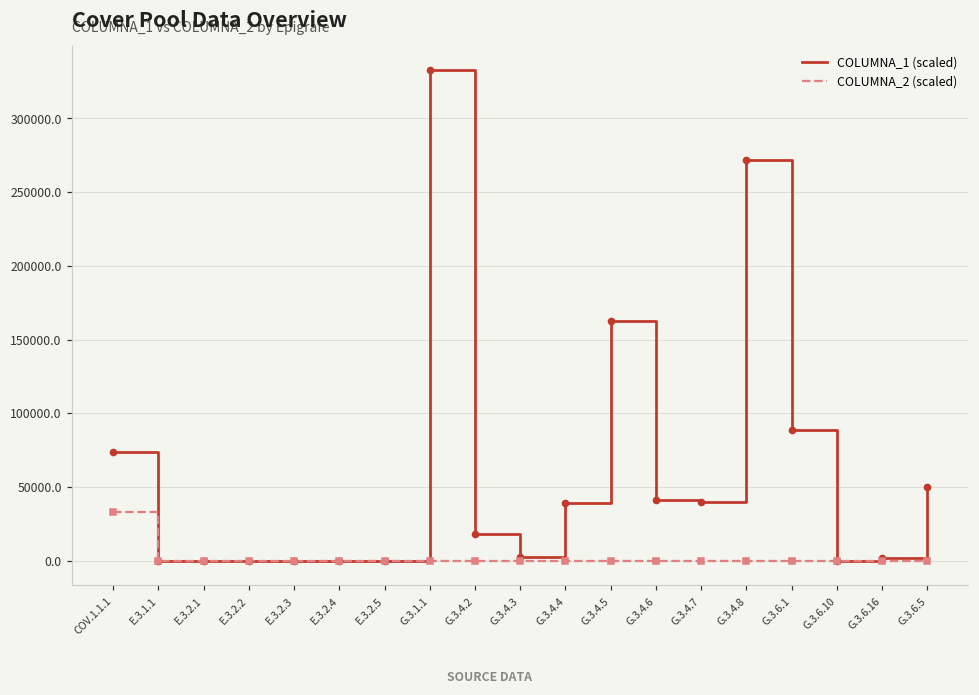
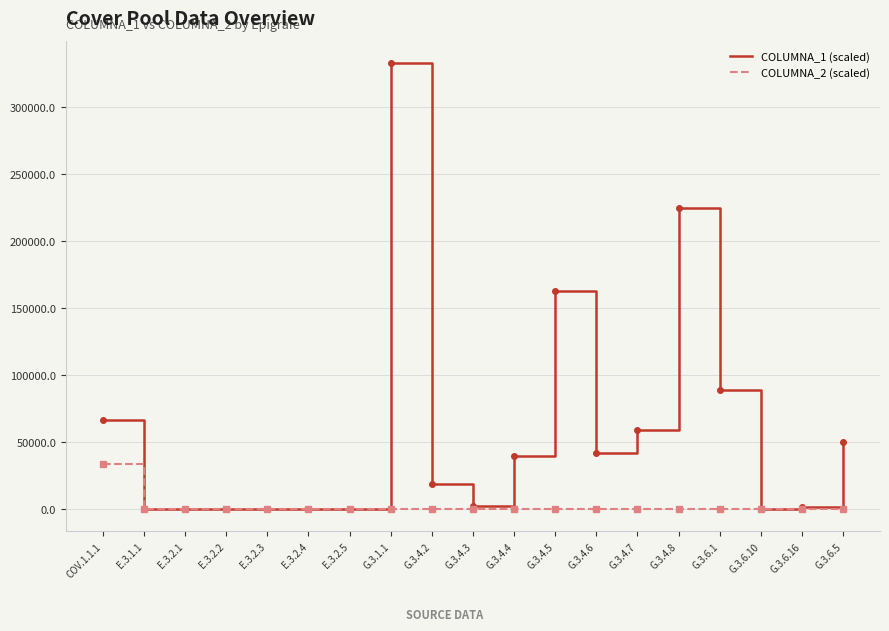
COLUMNA_1 (scaled), COV.1.1.1: 74000 -> 66000
COLUMNA_1 (scaled), G.3.4.7: 40000 -> 59000
COLUMNA_1 (scaled), G.3.4.8: 272000 -> 224000
